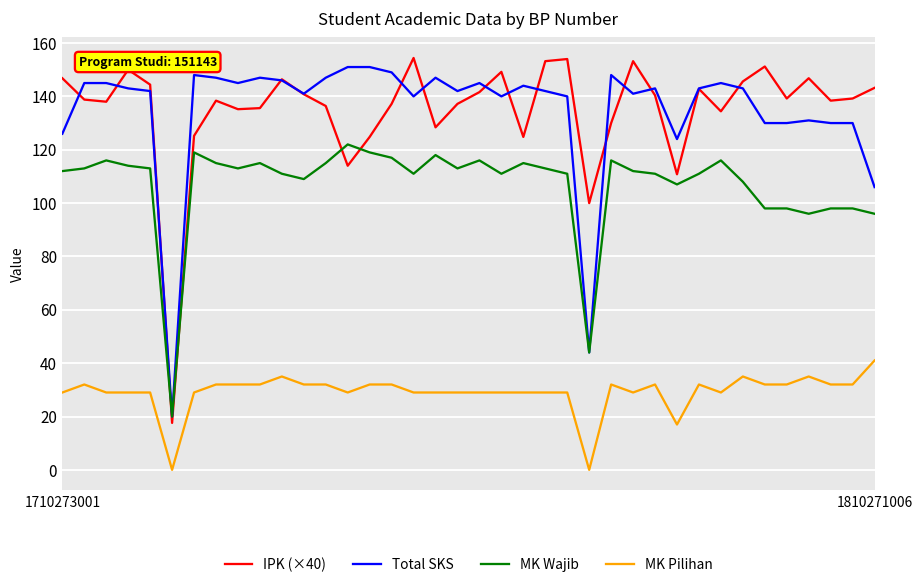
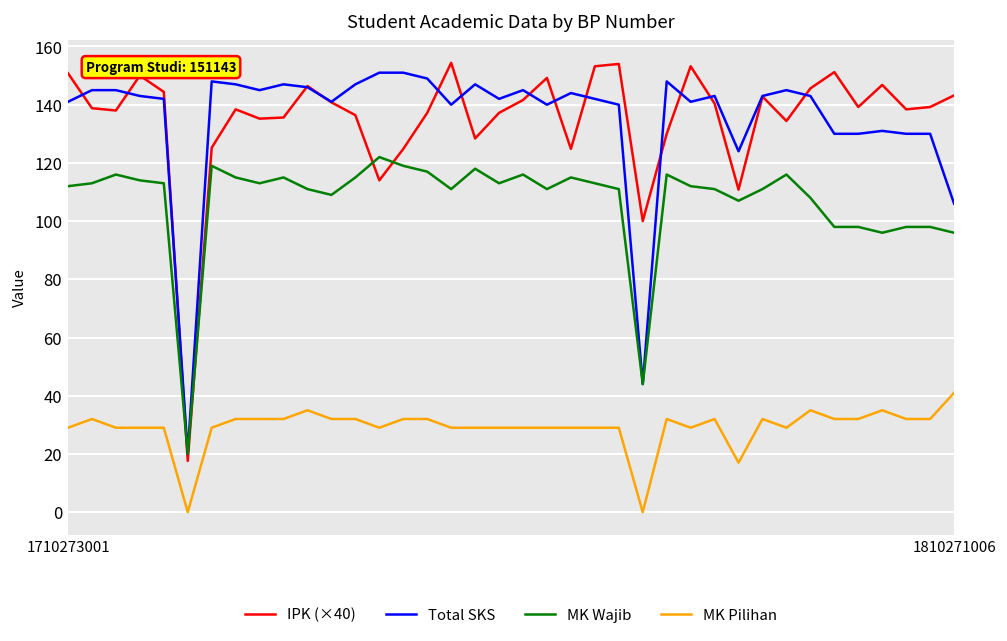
IPK (×40), 1710273001: 147 -> 151
Total SKS, 1710273001: 126 -> 141
